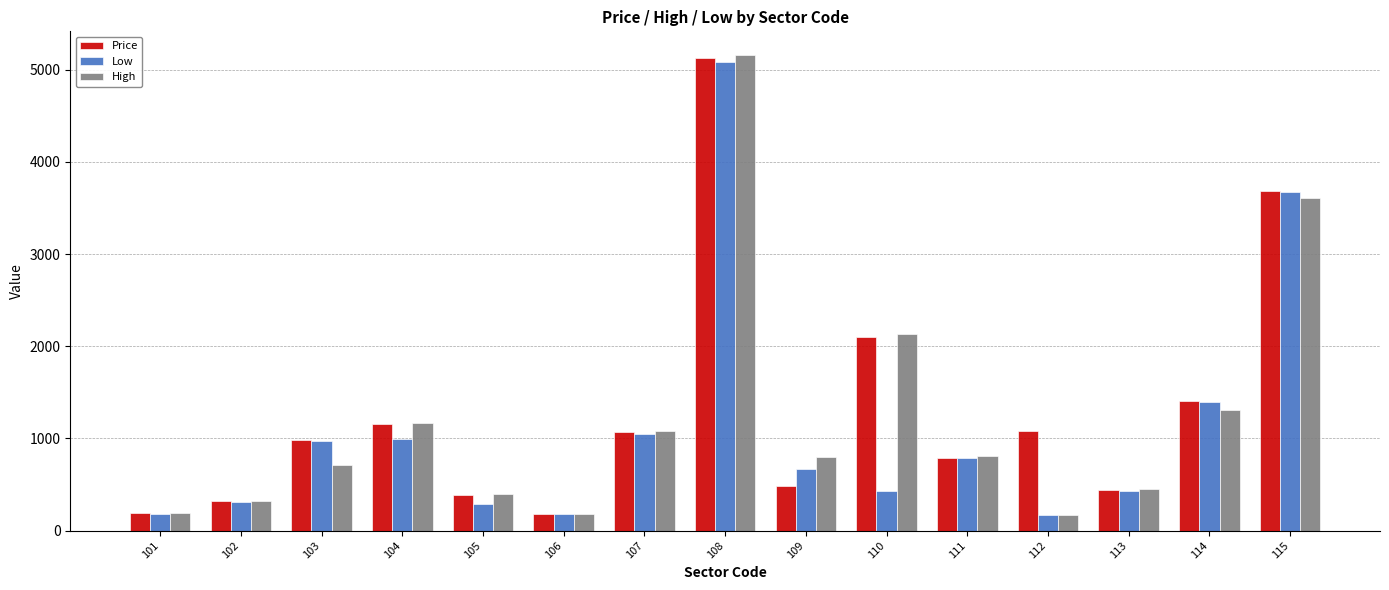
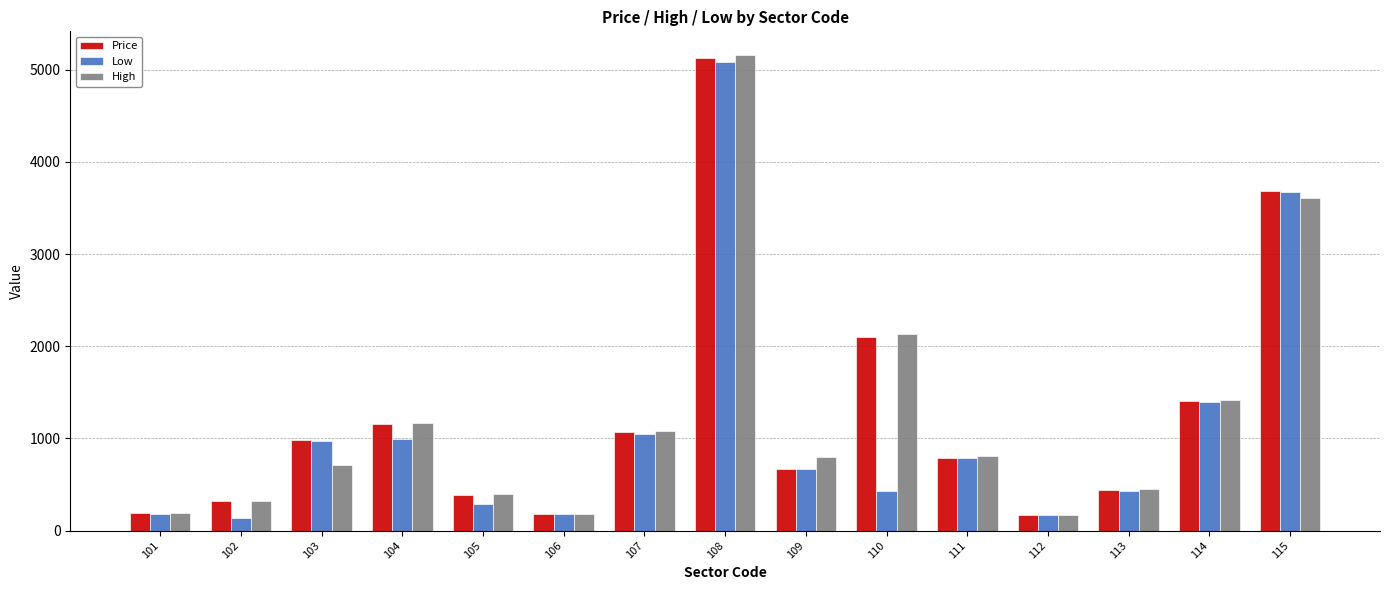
Low, 102: 300 -> 100
Price, 109: 500 -> 700
Price, 112: 1100 -> 200
High, 114: 1300 -> 1400
